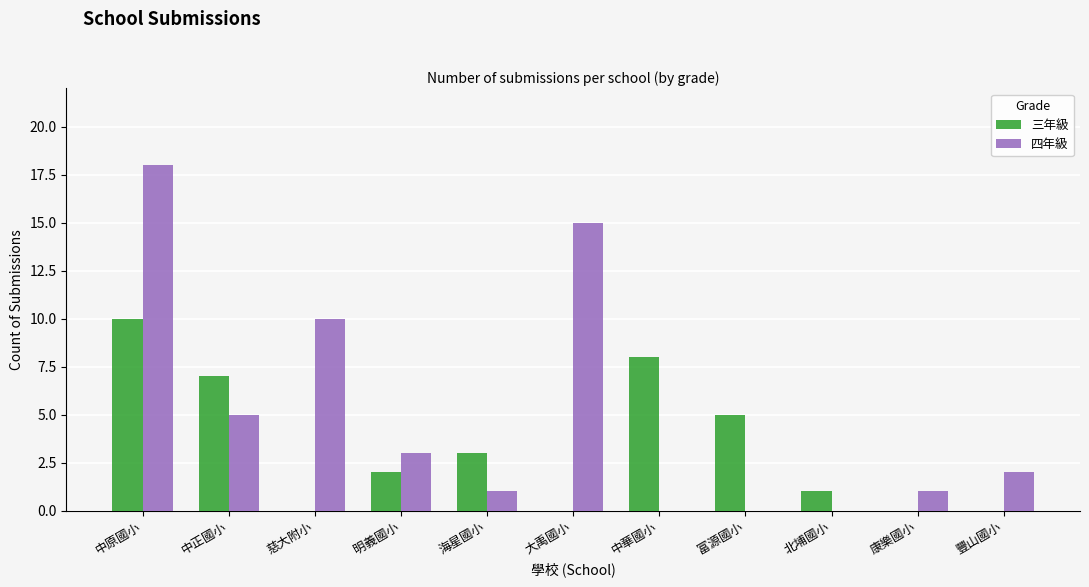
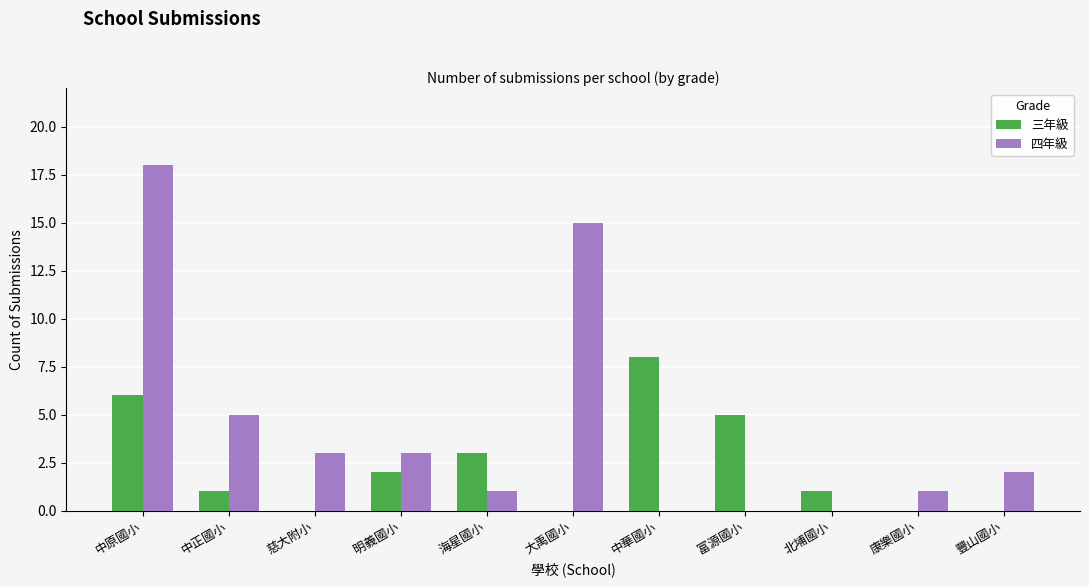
三年級, 中原國小: 10 -> 6
三年級, 中正國小: 7 -> 1
四年級, 慈大附小: 10 -> 3
